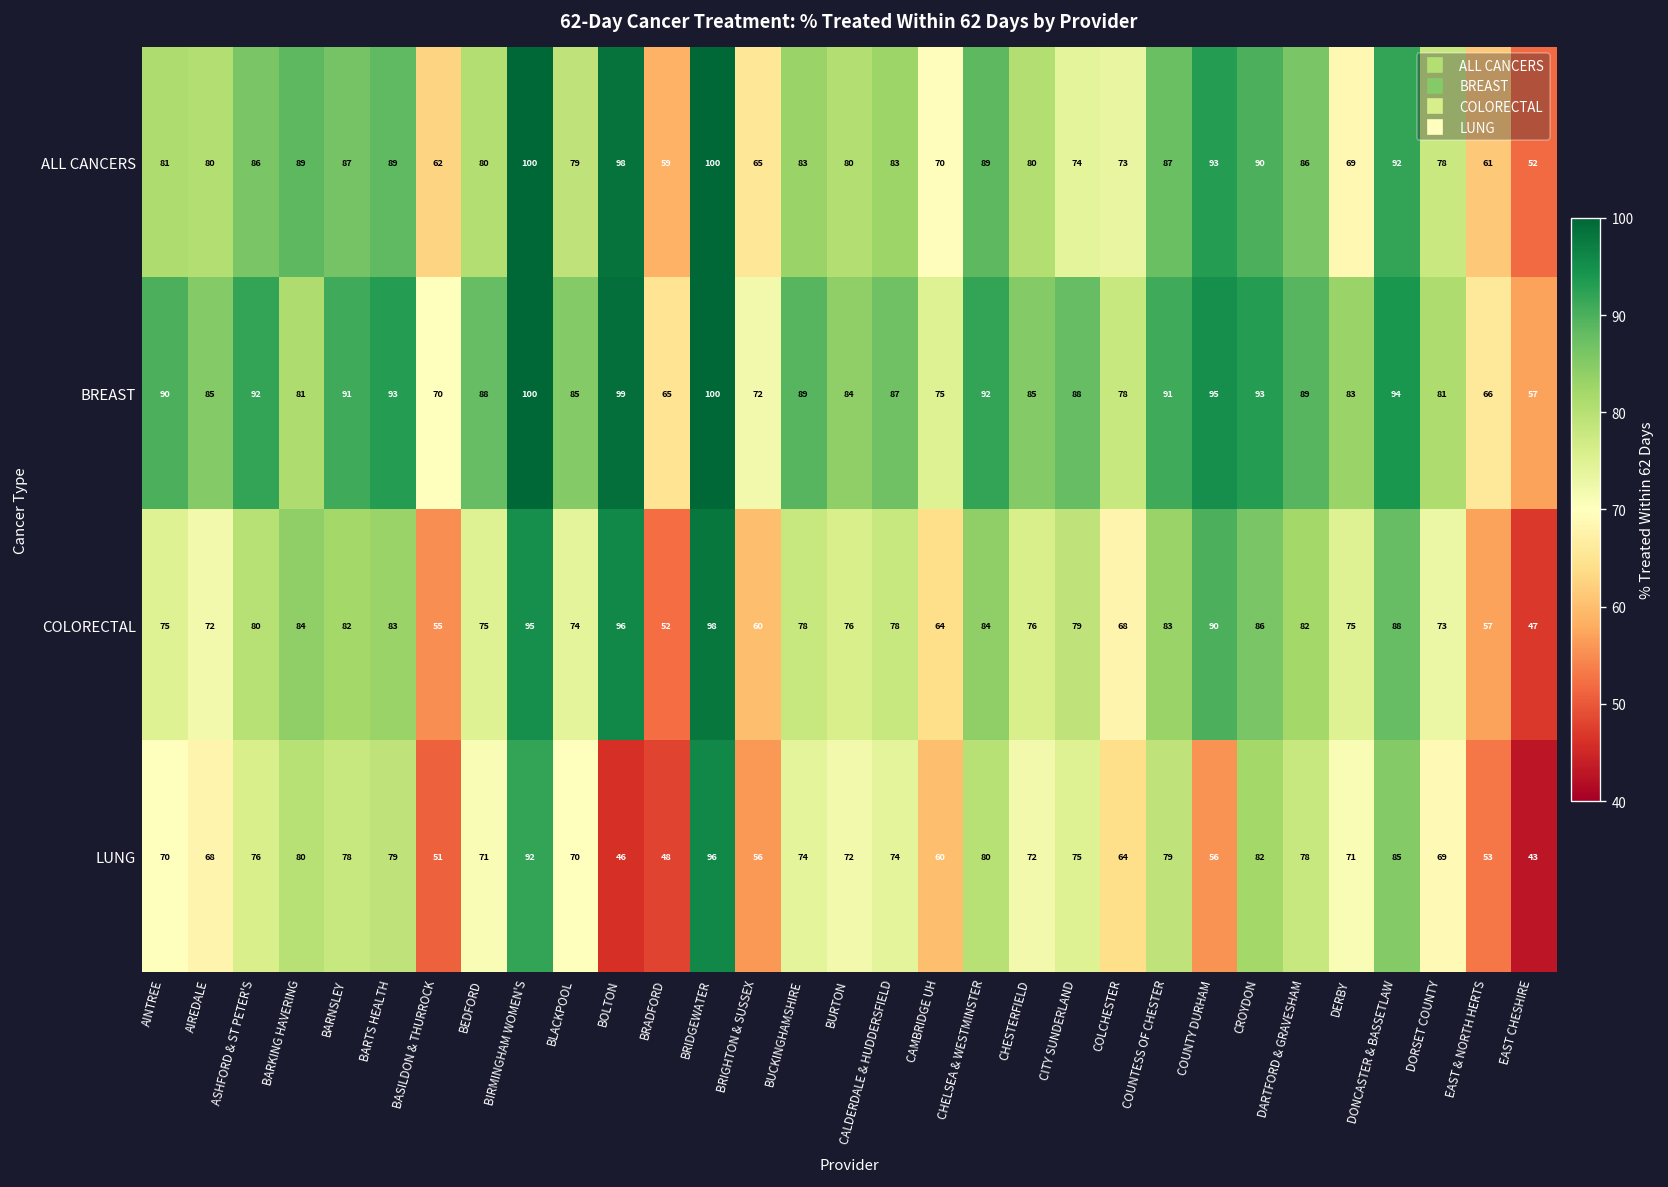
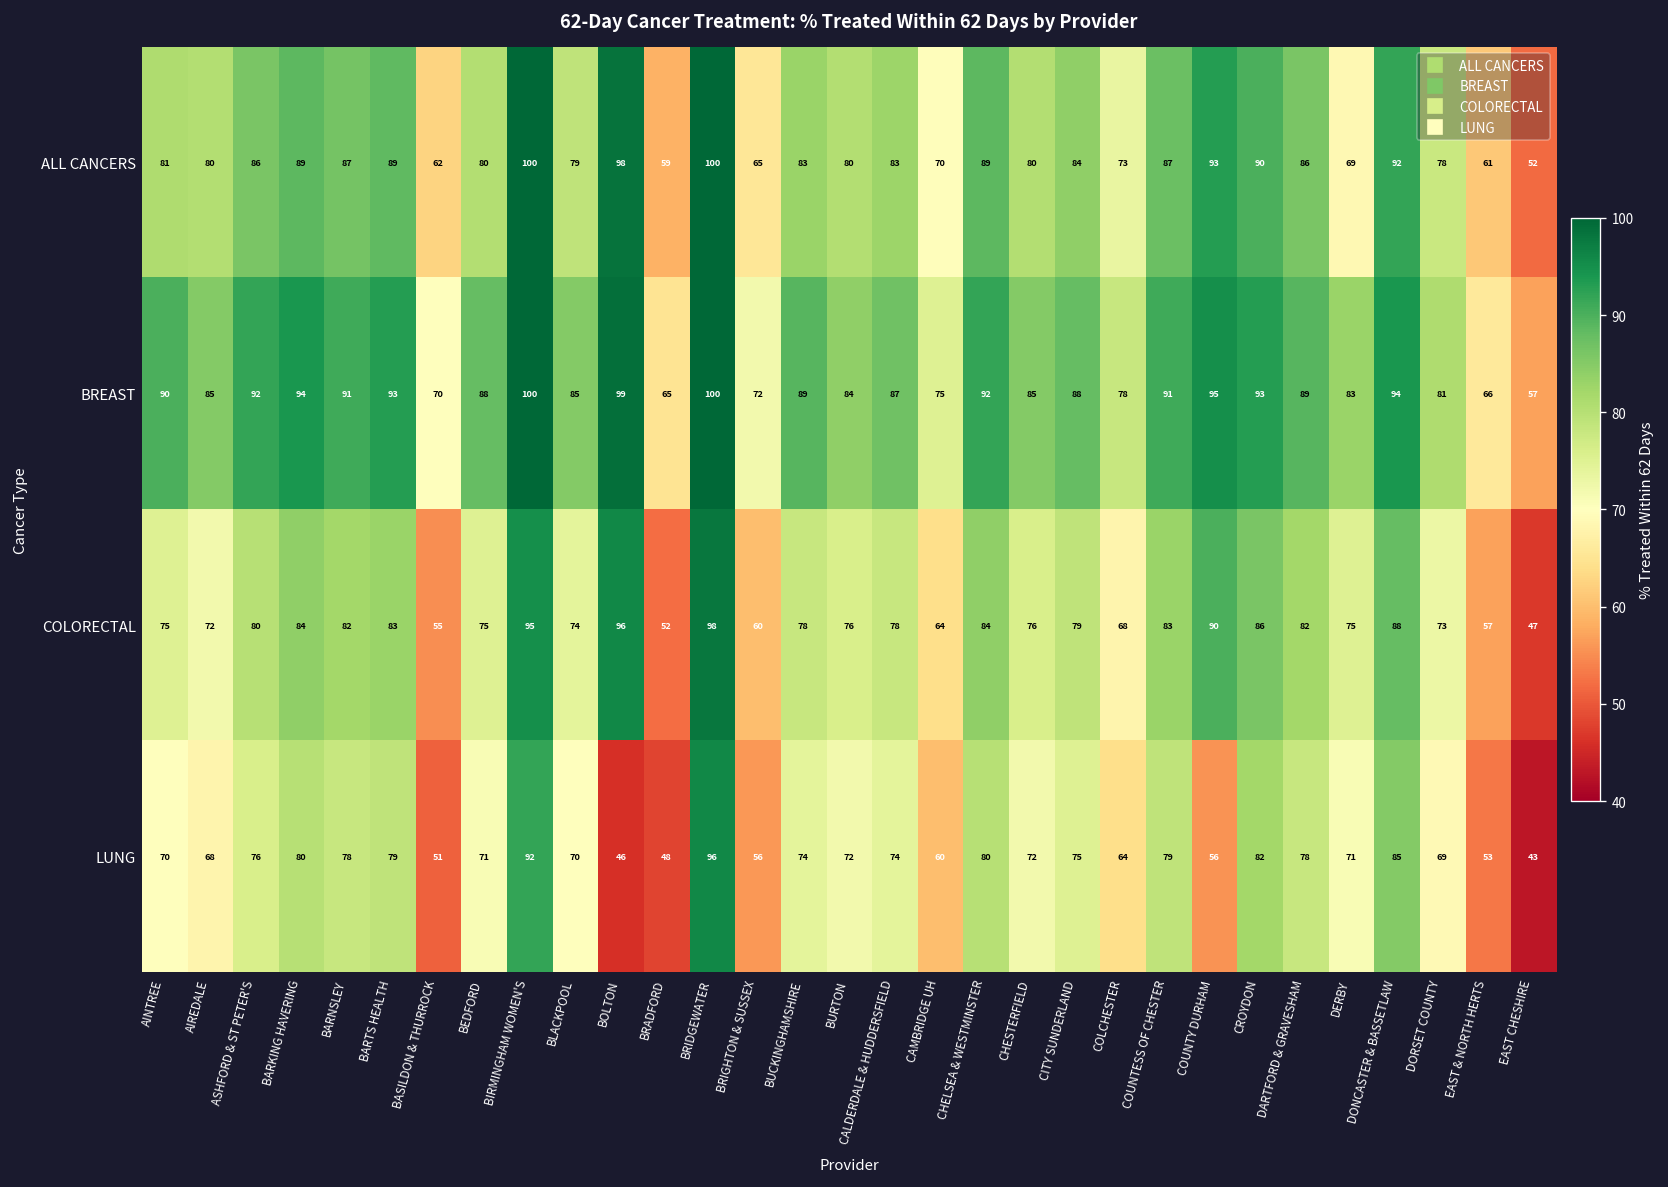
ALL CANCERS, CITY SUNDERLAND: 74 -> 84
BREAST, BARKING HAVERING: 81 -> 94
